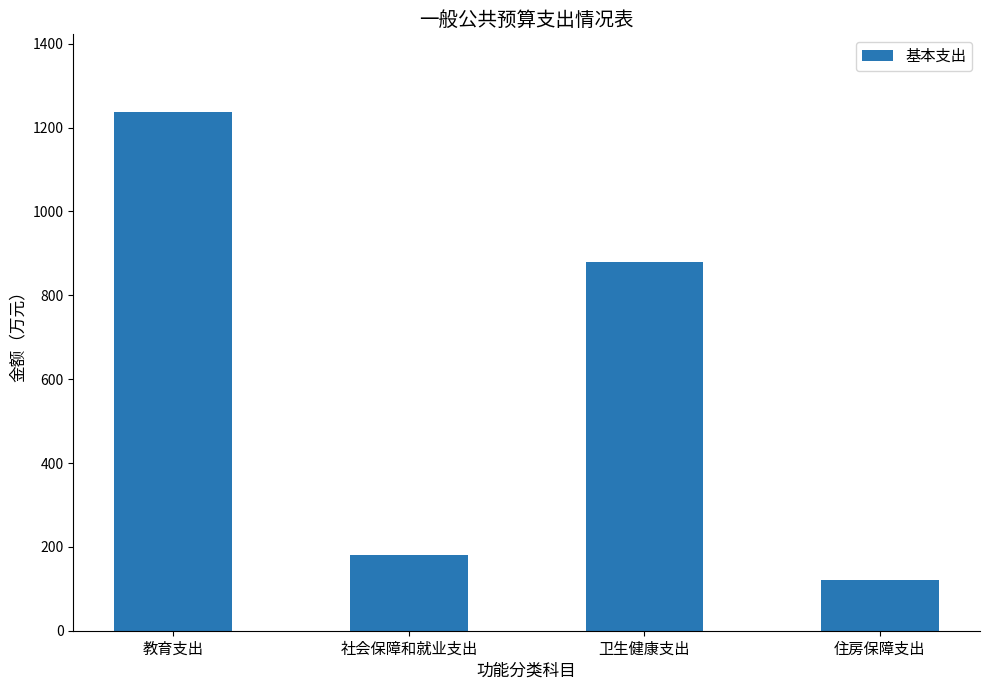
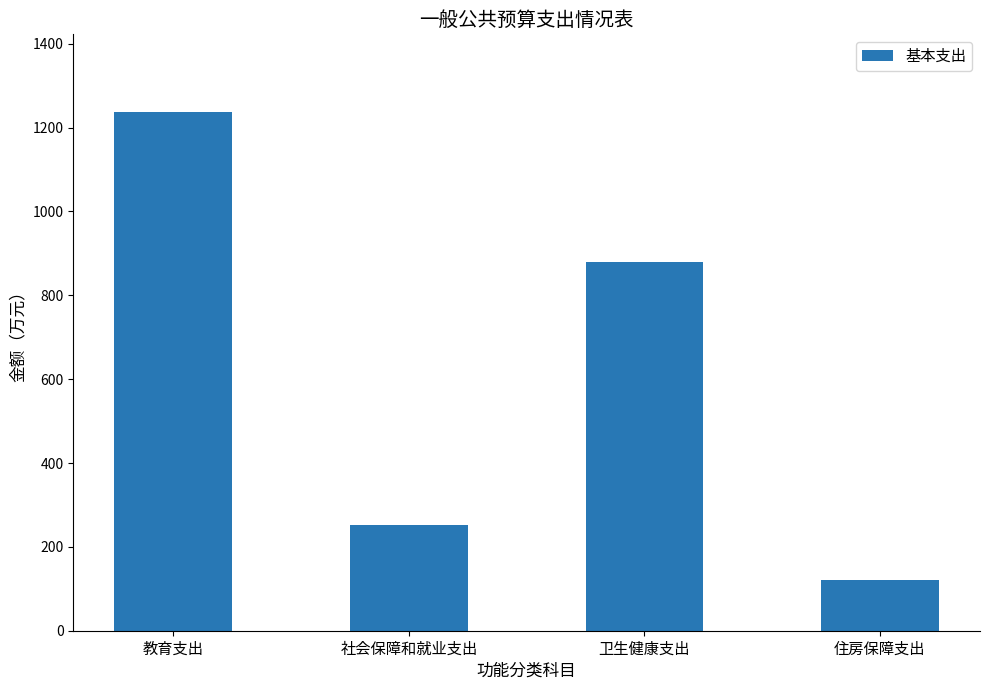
社会保障和就业支出: 180 -> 250
